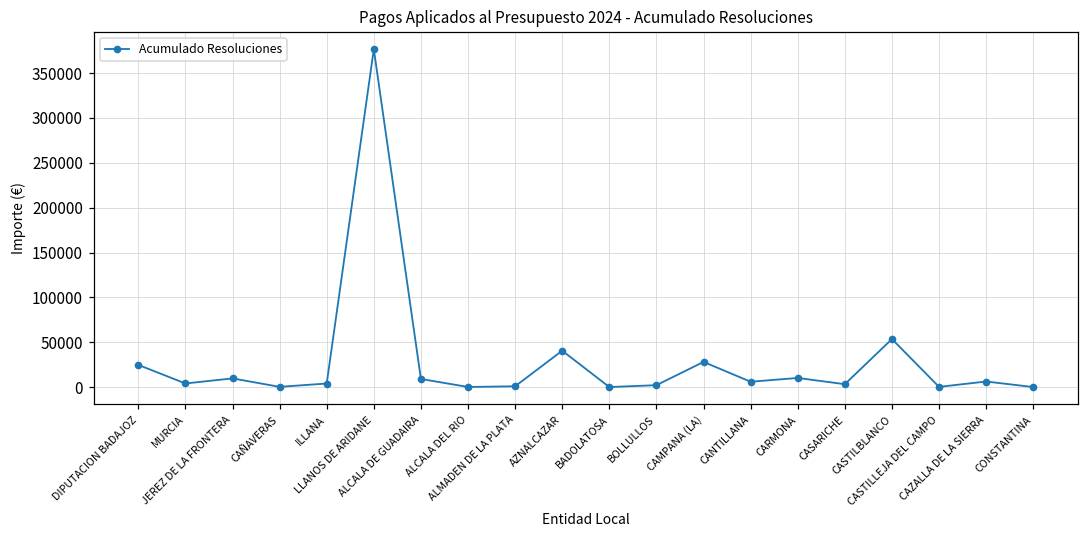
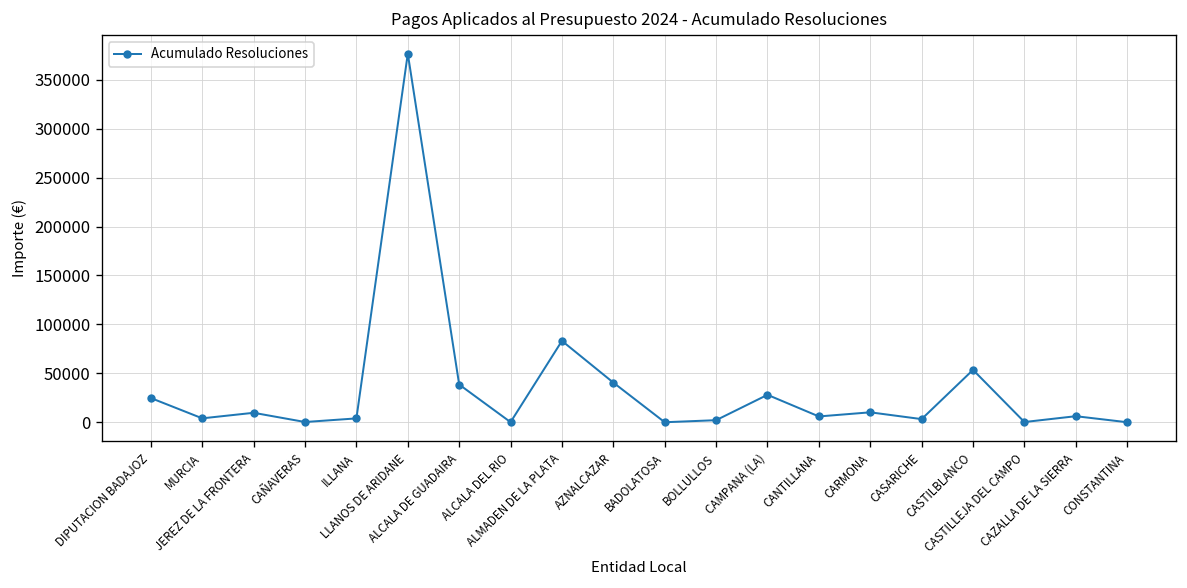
ALCALA DE GUADAIRA: 10000 -> 40000
ALMADEN DE LA PLATA: 0 -> 80000
